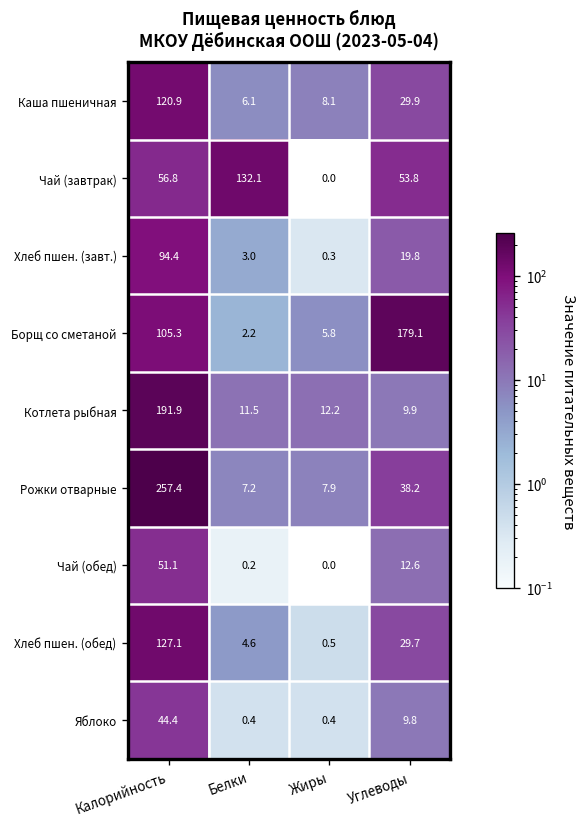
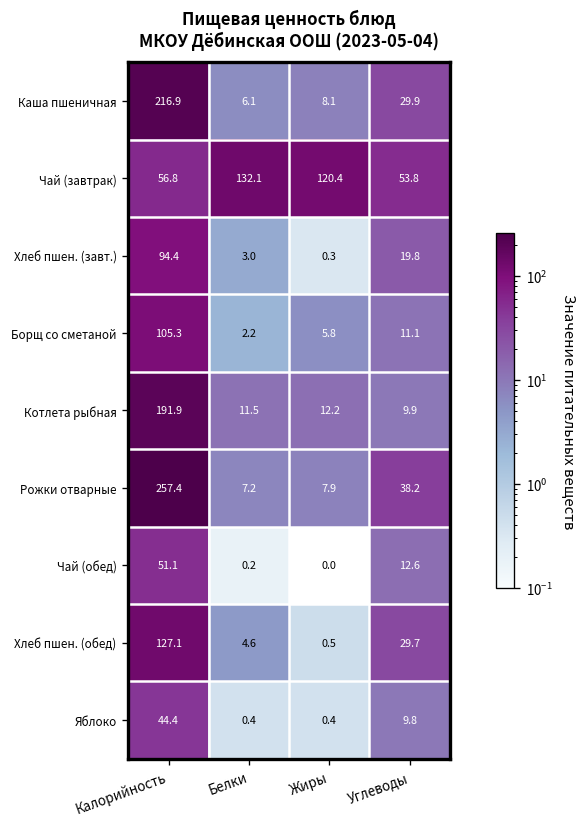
Каша пшеничная, Калорийность: 120.9 -> 216.9
Чай (завтрак), Жиры: 0.0 -> 120.4
Борщ со сметаной, Углеводы: 179.1 -> 11.1
